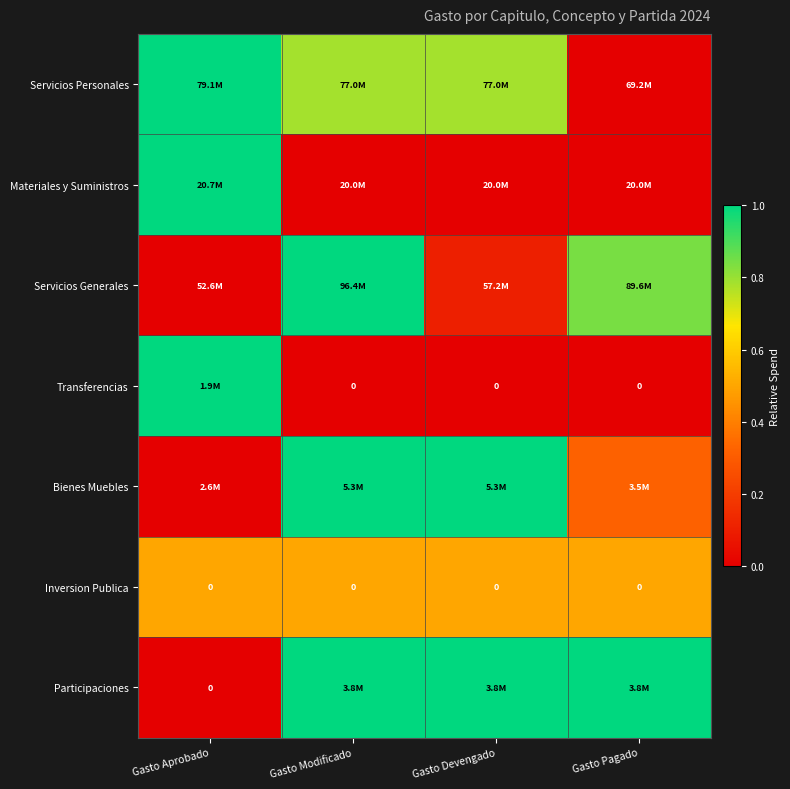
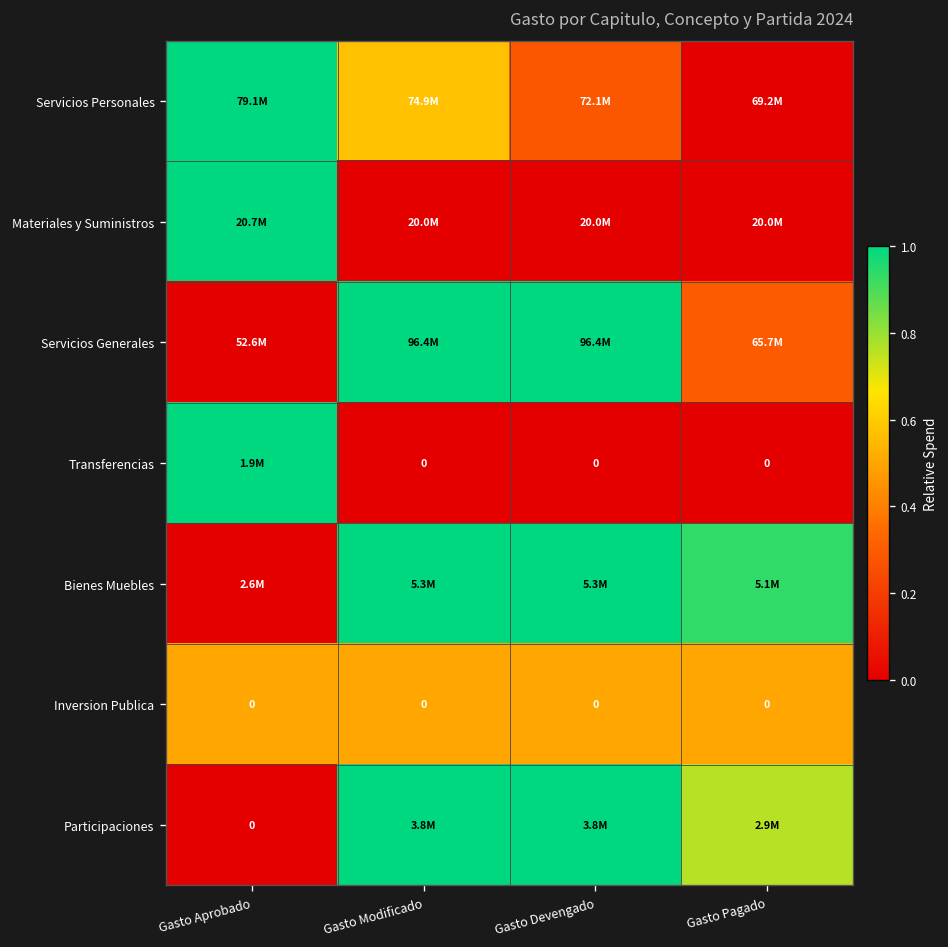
Servicios Personales, Gasto Modificado: 77.0M -> 74.9M
Servicios Personales, Gasto Devengado: 77.0M -> 72.1M
Servicios Generales, Gasto Devengado: 57.2M -> 96.4M
Servicios Generales, Gasto Pagado: 89.6M -> 65.7M
Bienes Muebles, Gasto Pagado: 3.5M -> 5.1M
Participaciones, Gasto Pagado: 3.8M -> 2.9M
